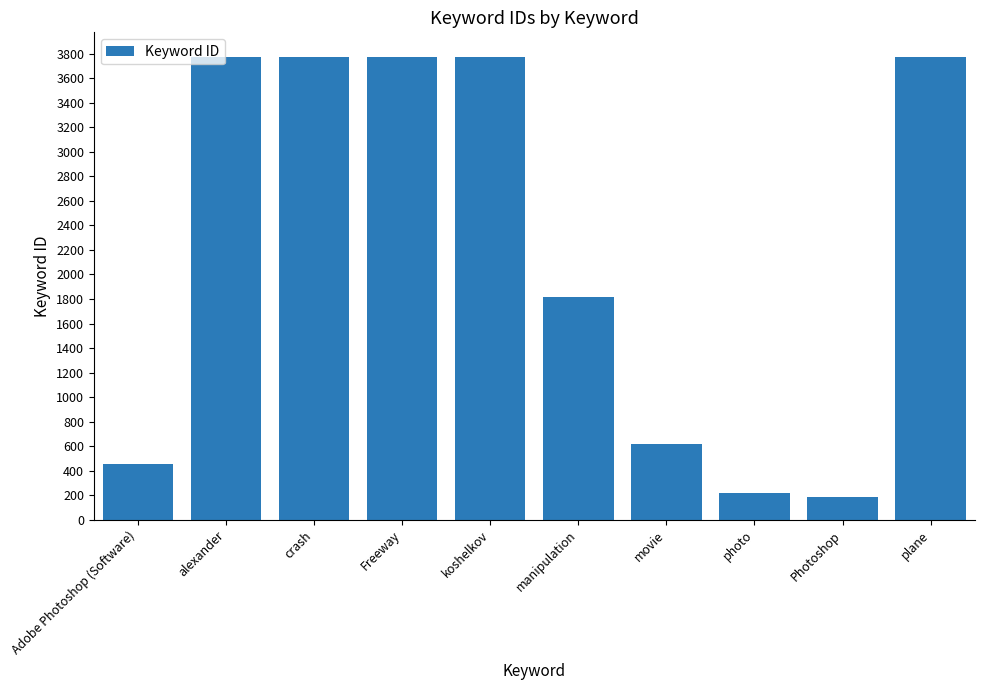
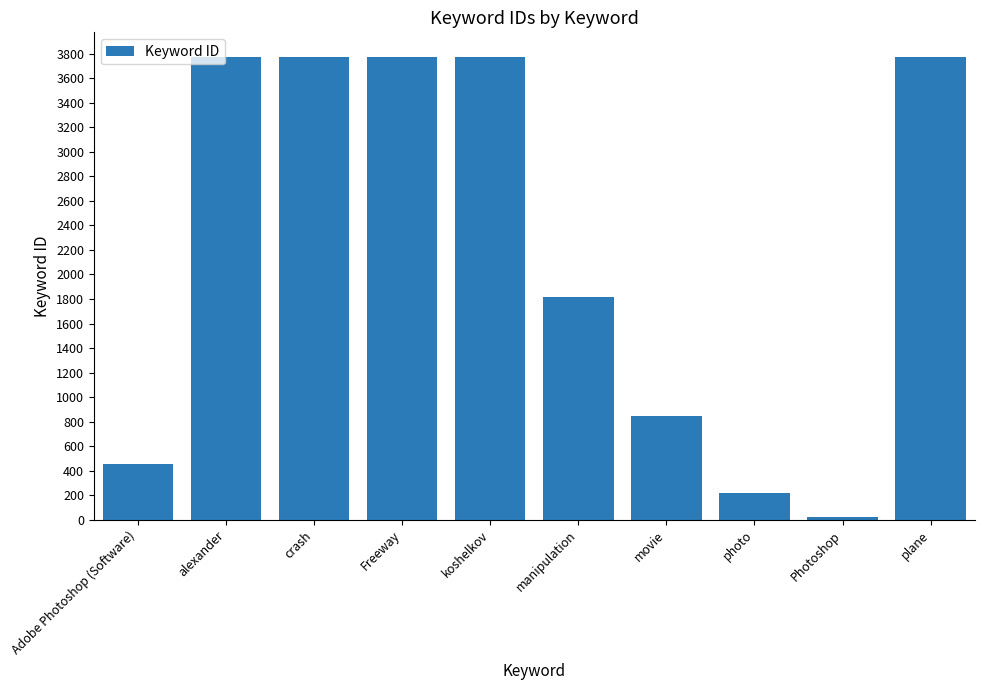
movie: 620 -> 840
Photoshop: 180 -> 20
